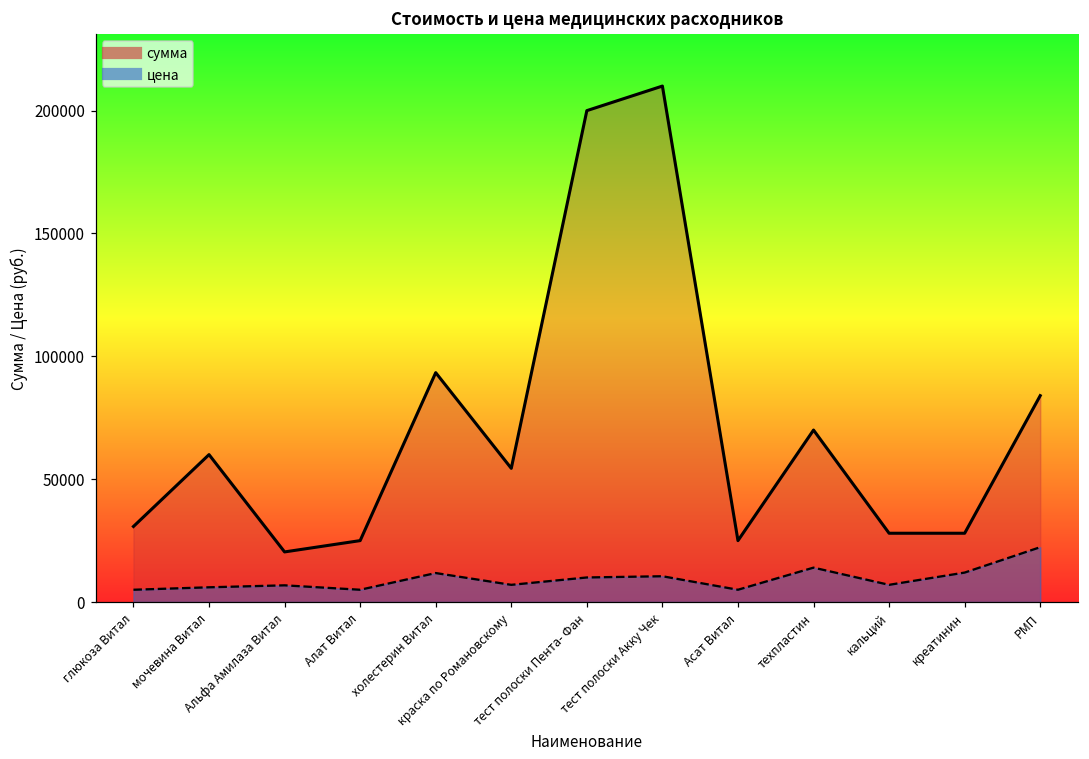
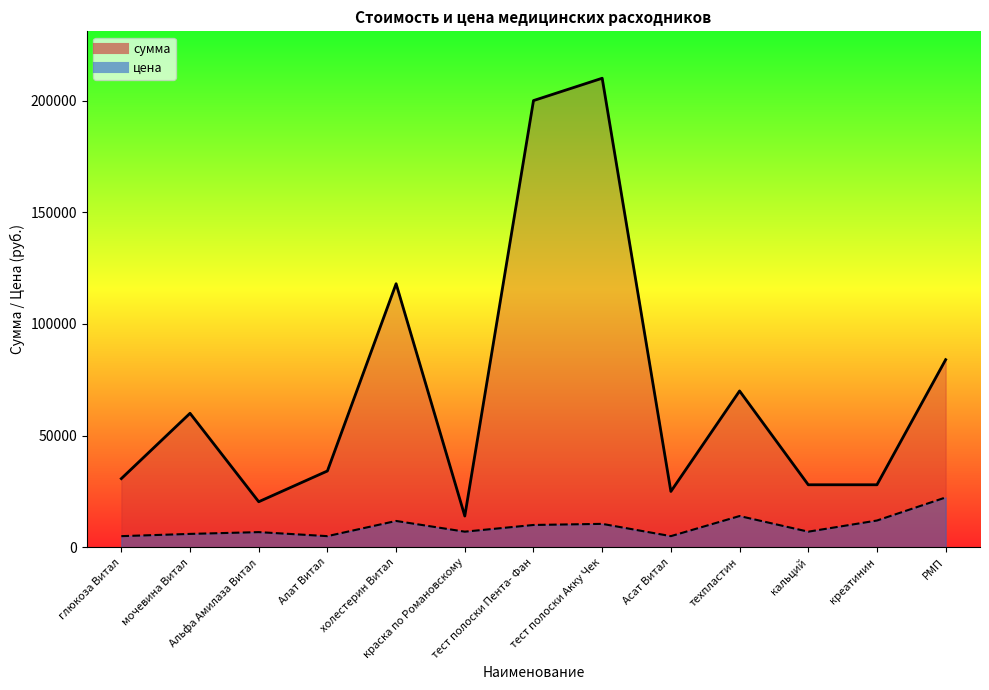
сумма, Алат Витал: 25000 -> 34000
сумма, холестерин Витал: 93000 -> 118000
сумма, краска по Романовскому: 54000 -> 14000
